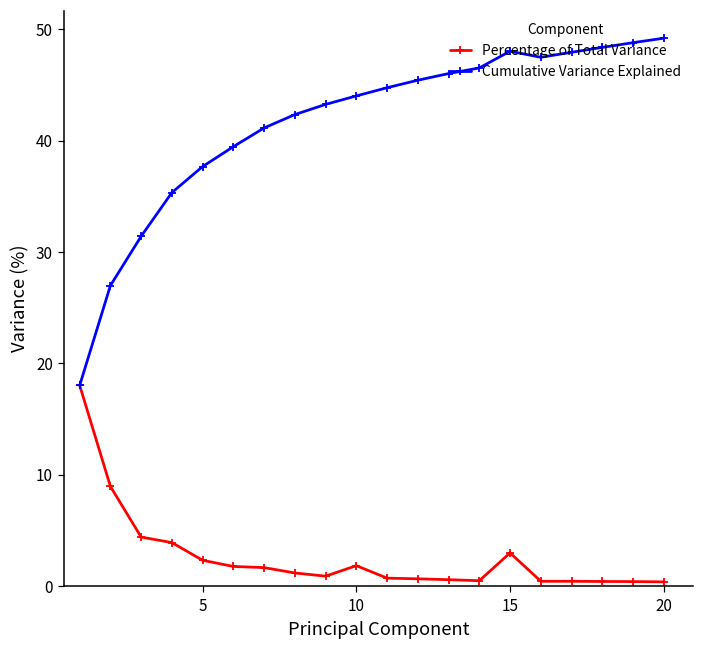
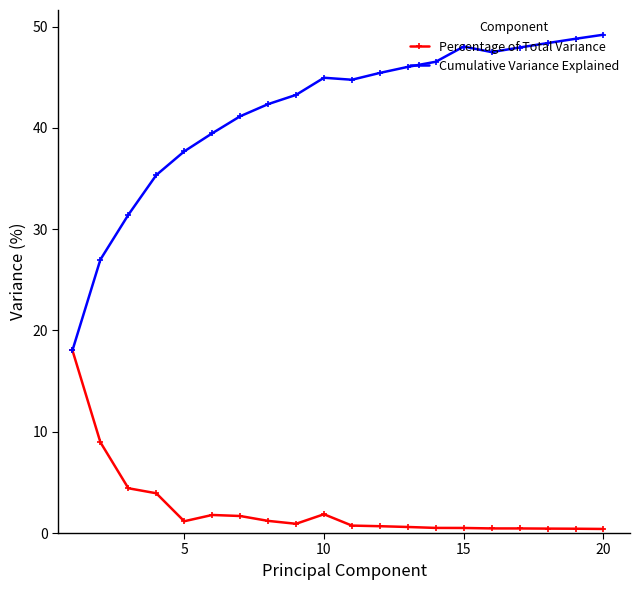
Percentage of Total Variance, 5: 2.3 -> 1.2
Cumulative Variance Explained, 10: 44.0 -> 44.9
Percentage of Total Variance, 15: 3.0 -> 0.5
